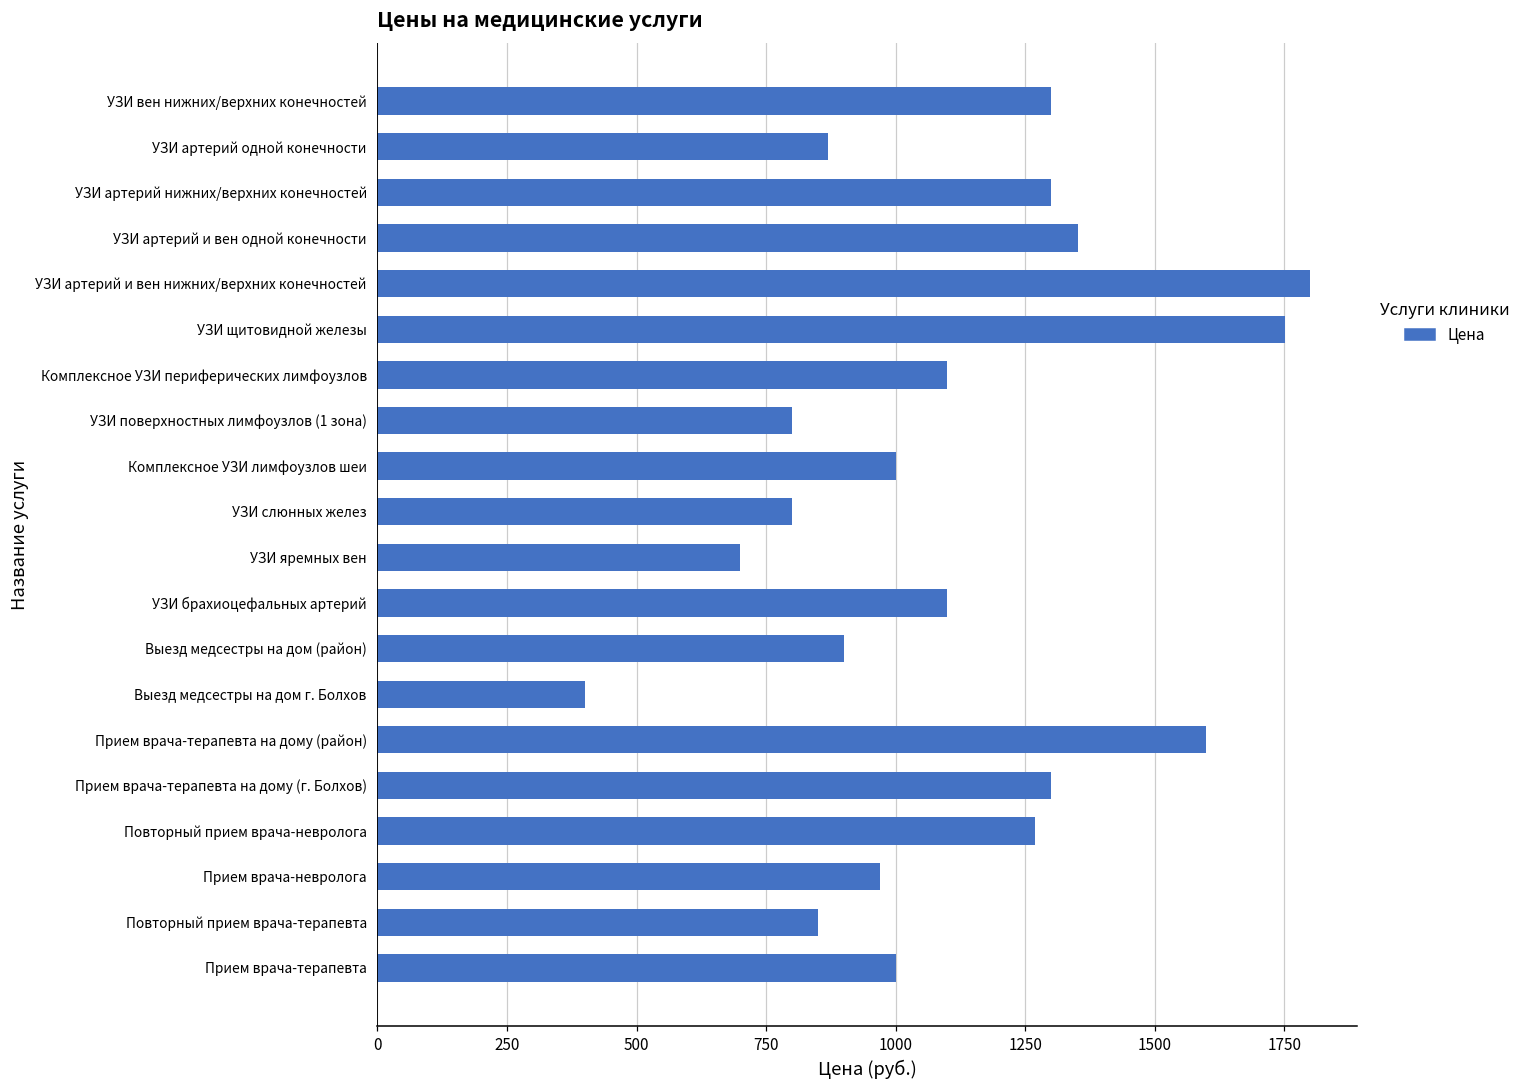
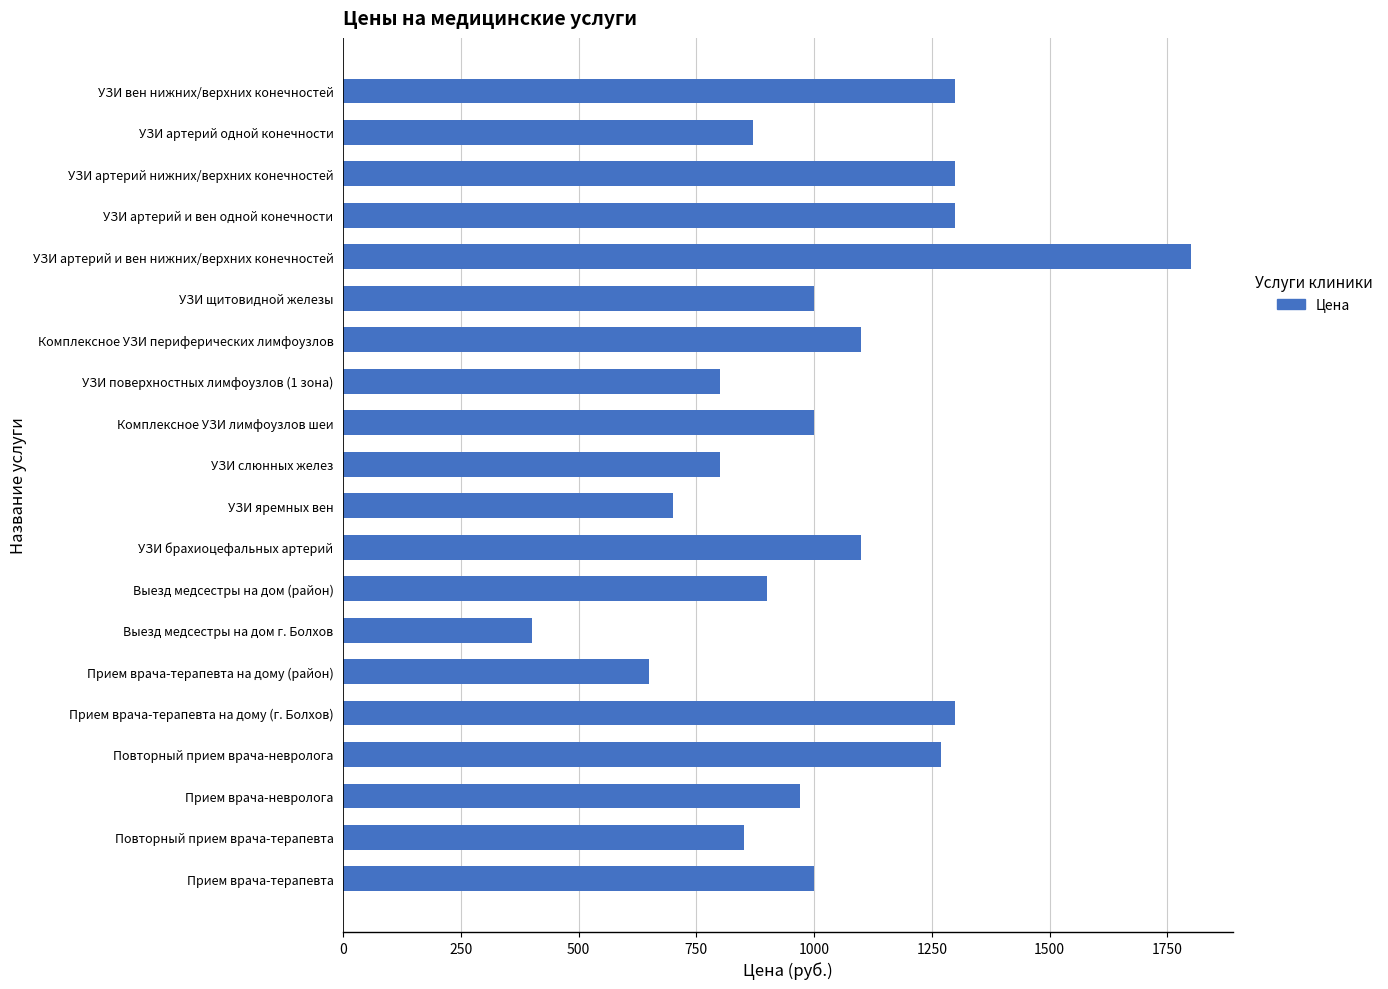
УЗИ артерий и вен одной конечности: 1350 -> 1300
УЗИ щитовидной железы: 1750 -> 1000
Прием врача-терапевта на дому (район): 1600 -> 650
